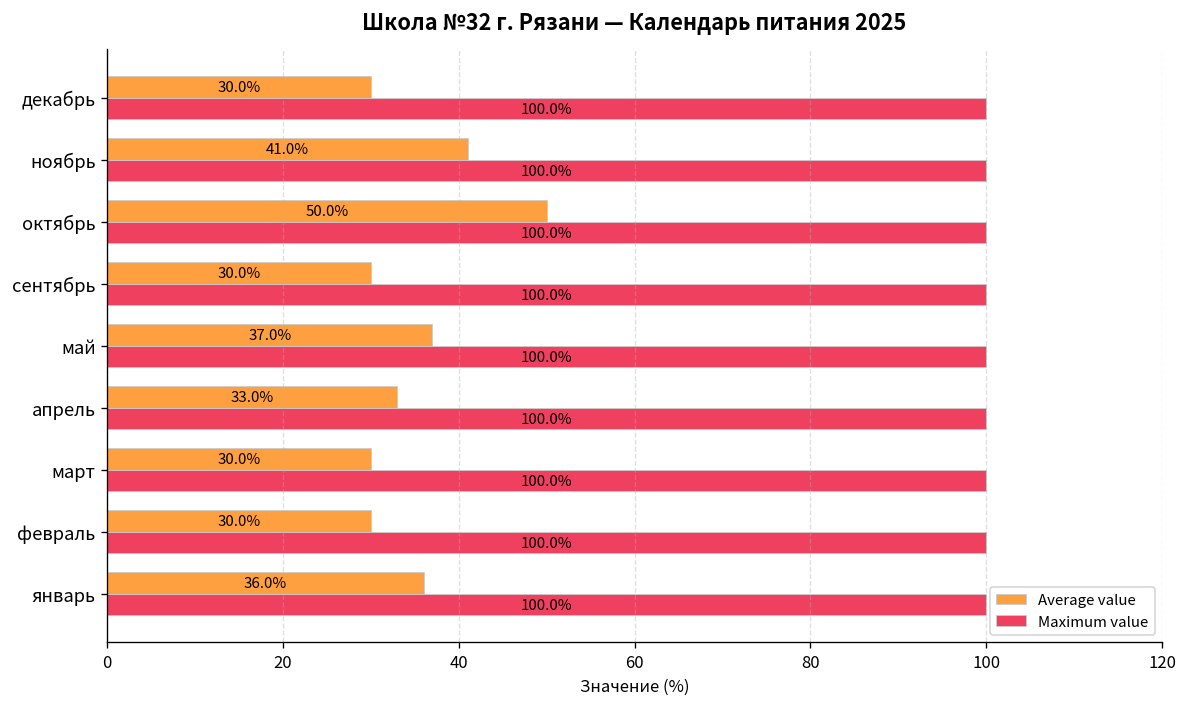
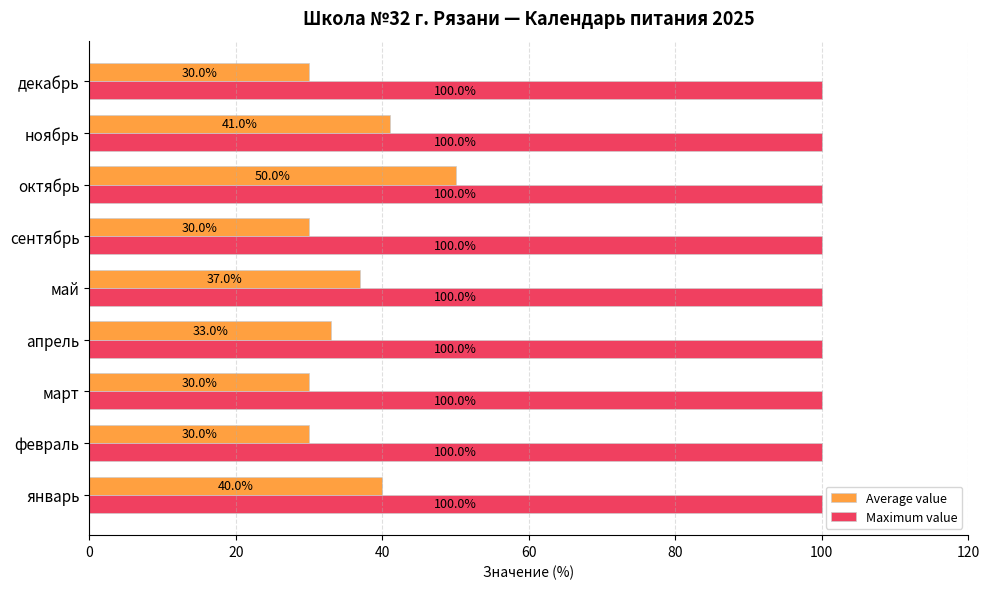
Average value, январь: 36.0% -> 40.0%
